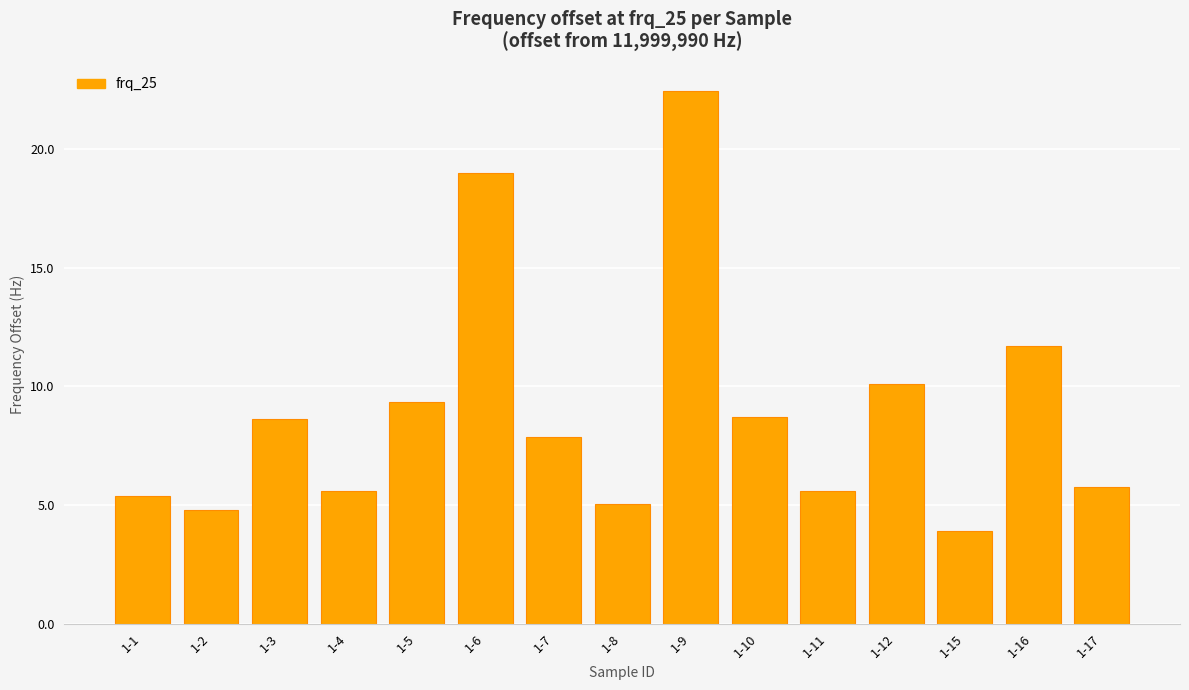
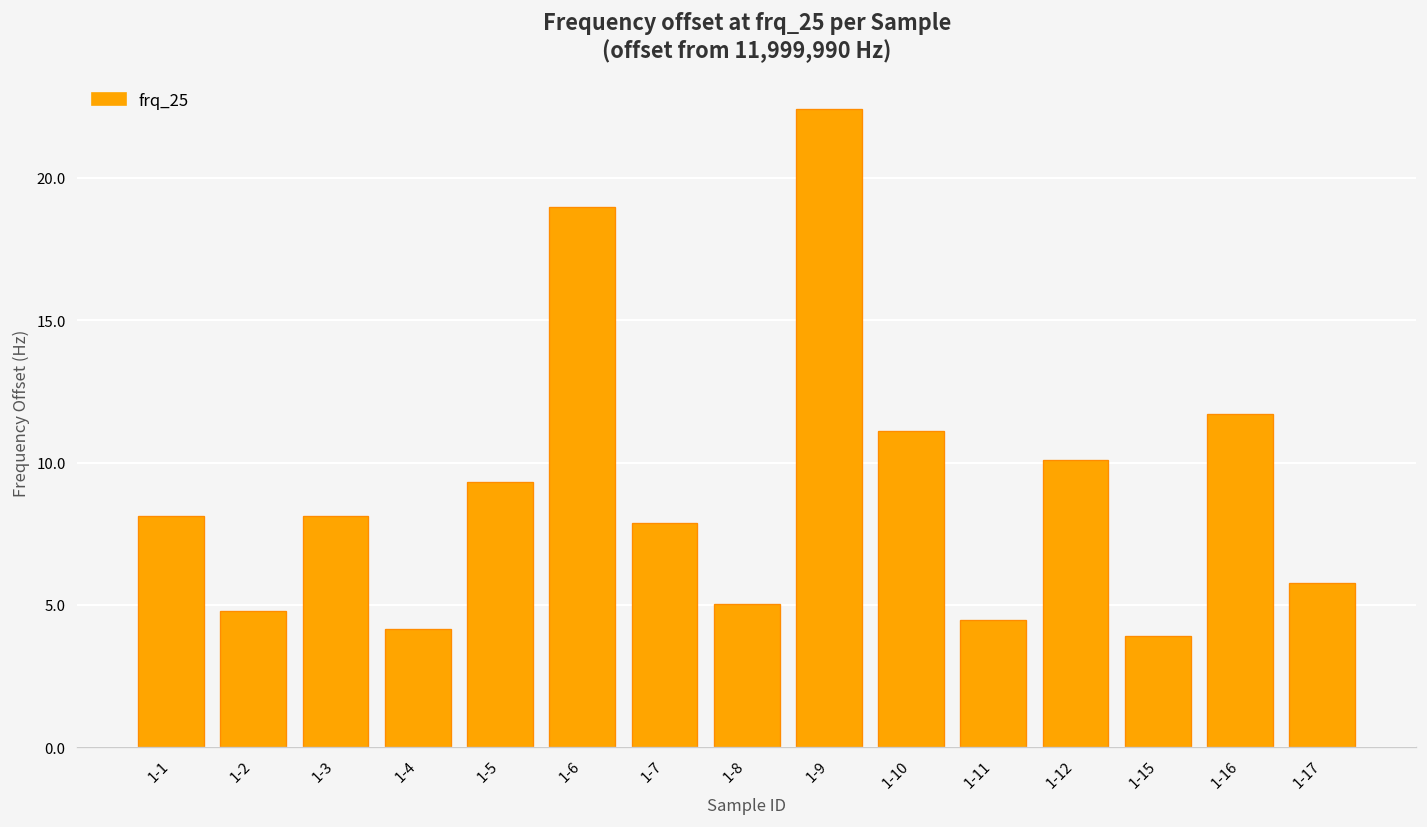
1-1: 5.4 -> 8.1
1-3: 8.6 -> 8.1
1-4: 5.6 -> 4.2
1-10: 8.7 -> 11.1
1-11: 5.6 -> 4.5
